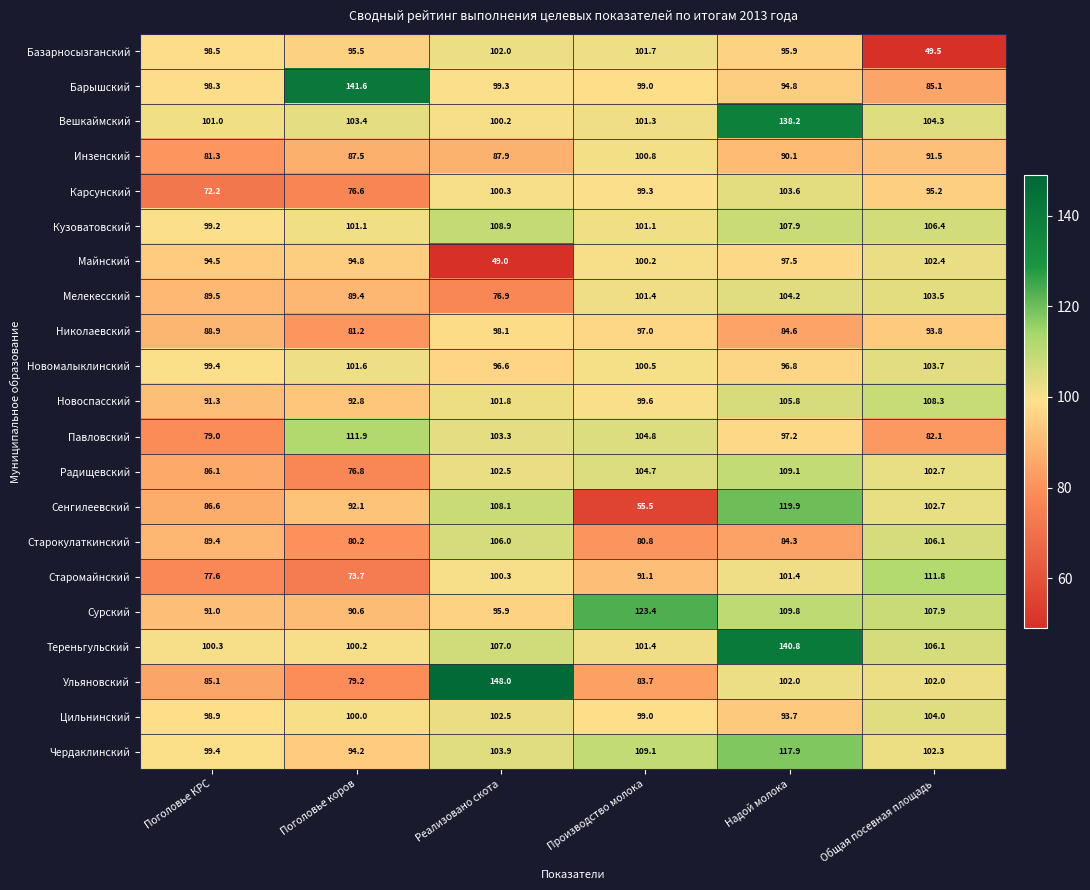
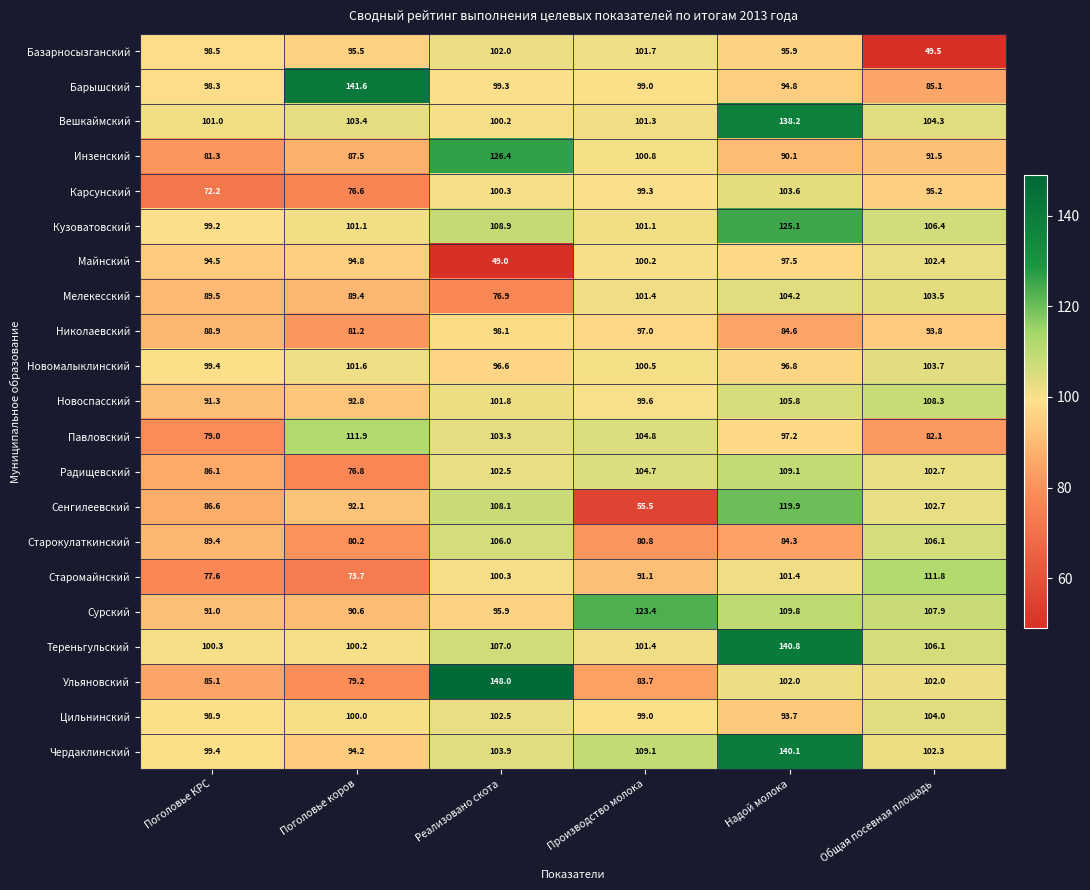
Инзенский, Реализовано скота: 87.9 -> 126.4
Кузоватовский, Надой молока: 107.9 -> 125.1
Чердаклинский, Надой молока: 117.9 -> 140.1
